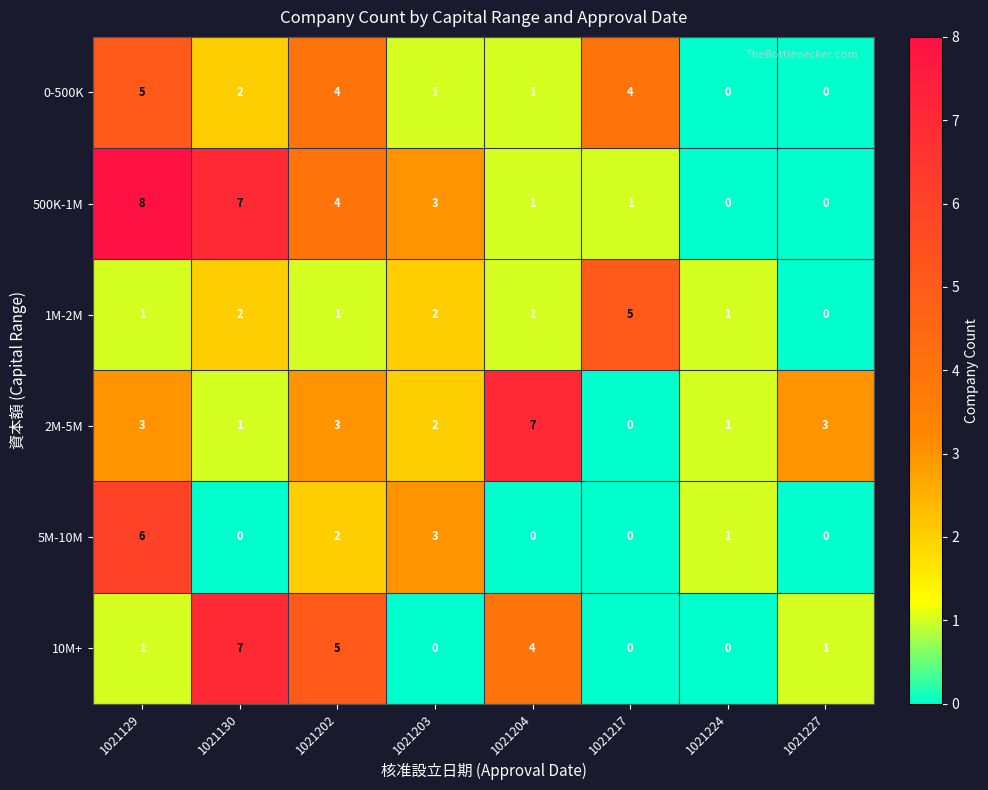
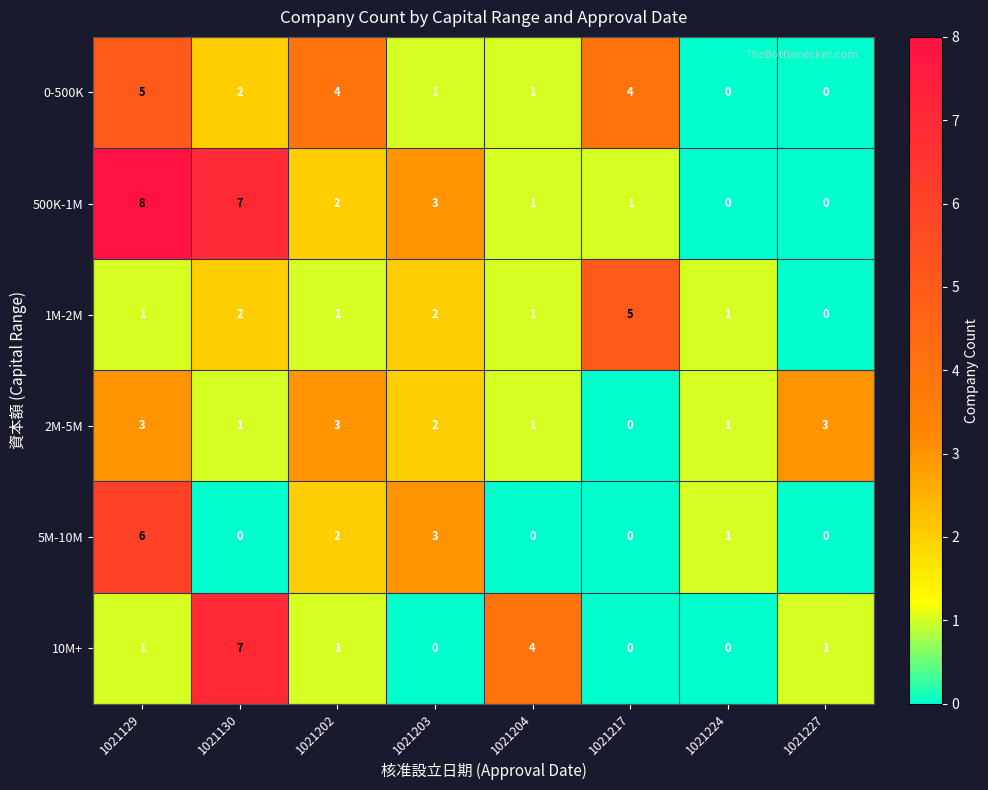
500K-1M, 1021202: 4 -> 2
2M-5M, 1021204: 7 -> 1
10M+, 1021202: 5 -> 1
